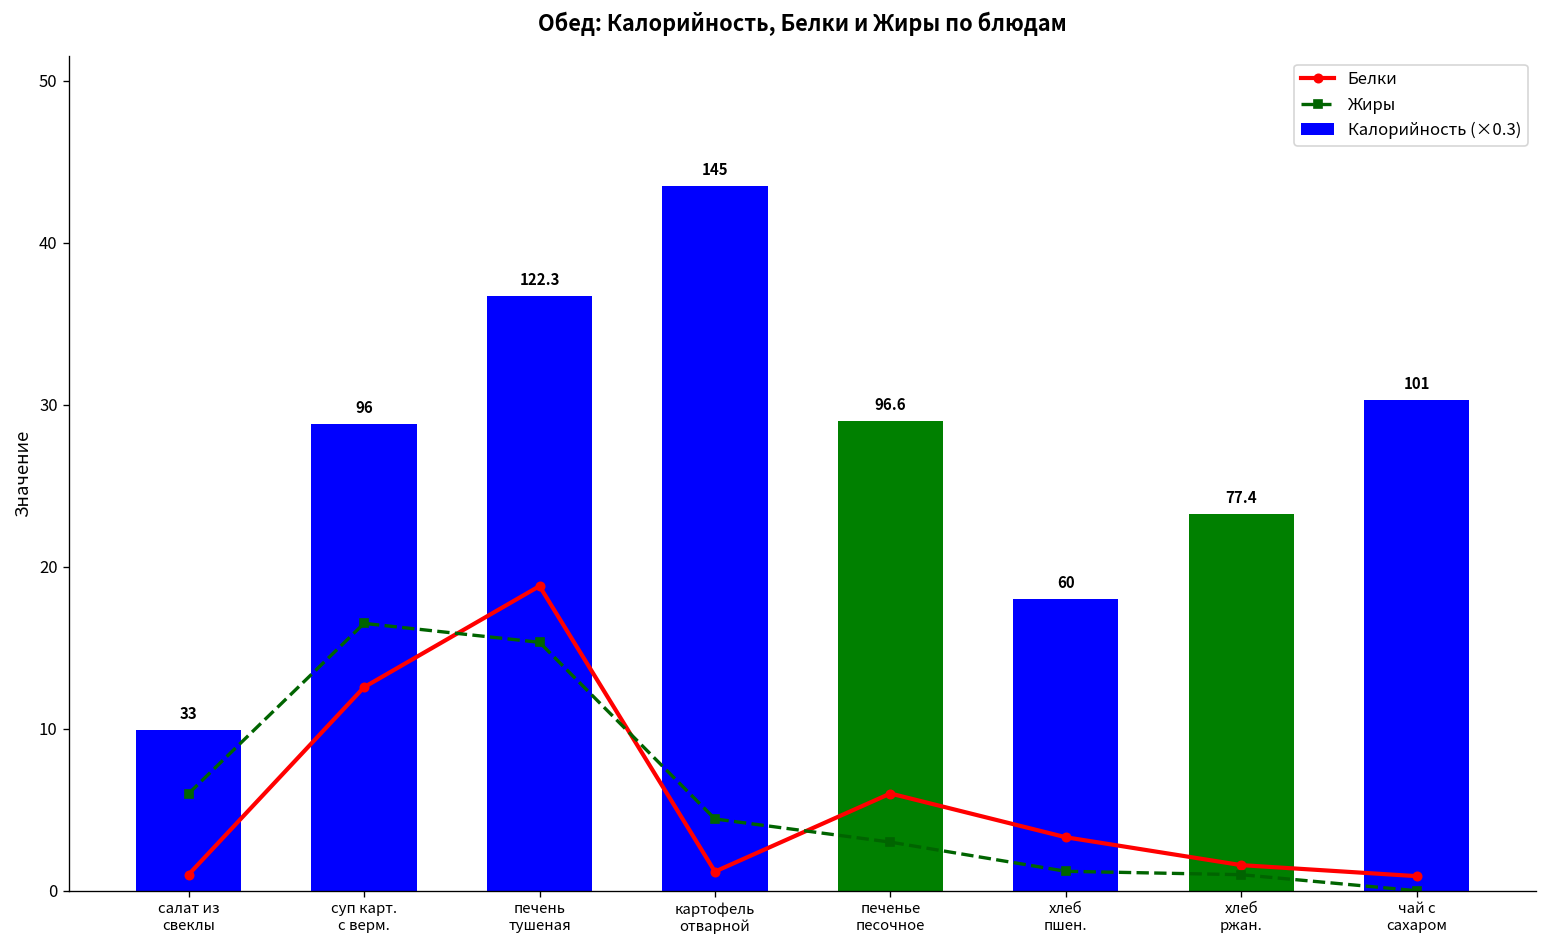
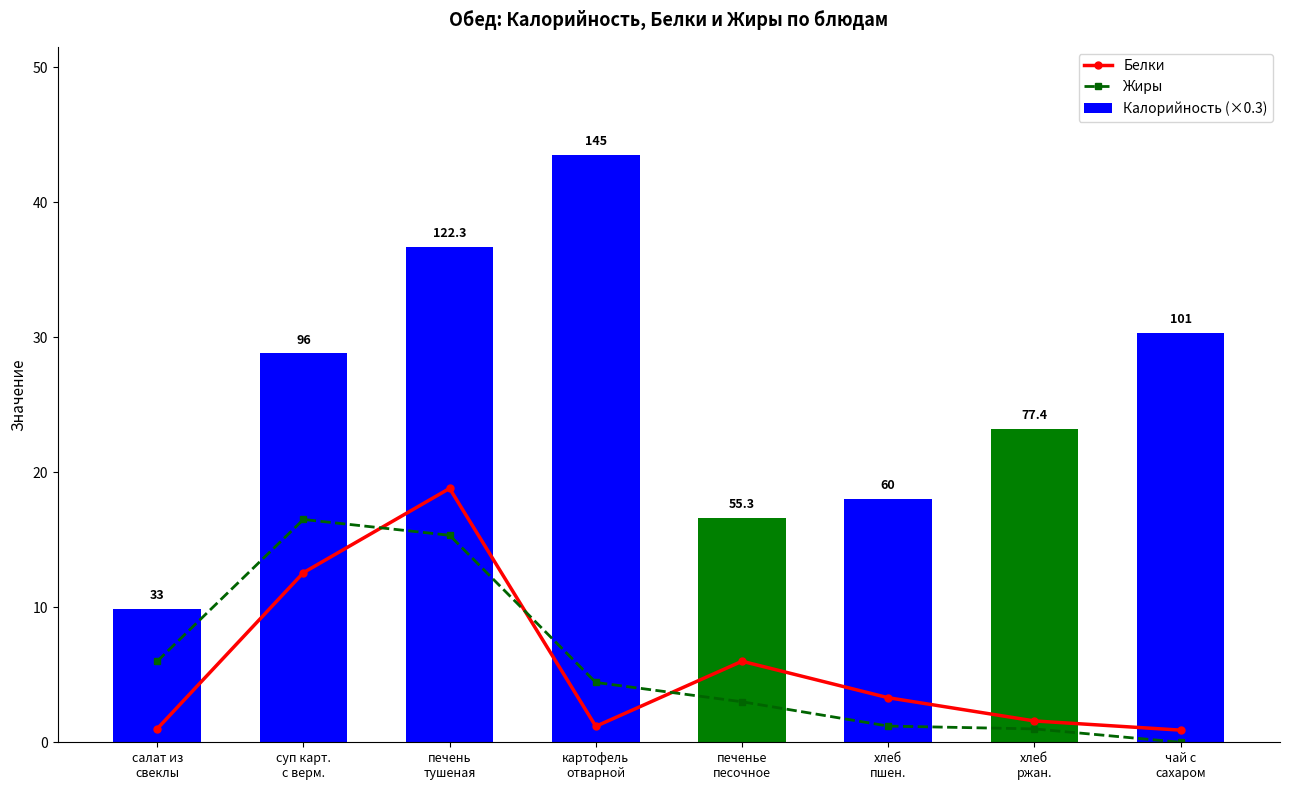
Калорийность (×0.3), печенье песочное: 96.6 -> 55.3
